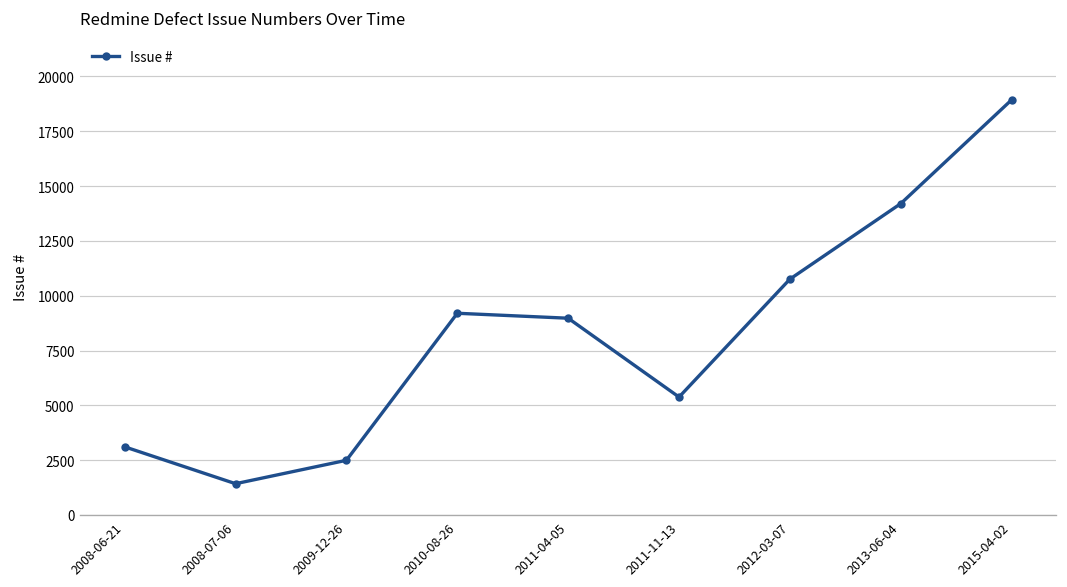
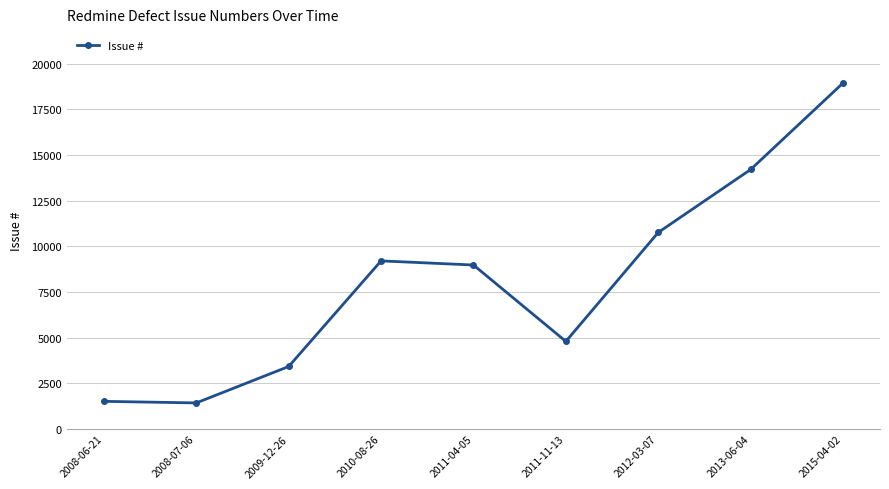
2008-06-21: 3100 -> 1500
2009-12-26: 2500 -> 3400
2011-11-13: 5400 -> 4800
